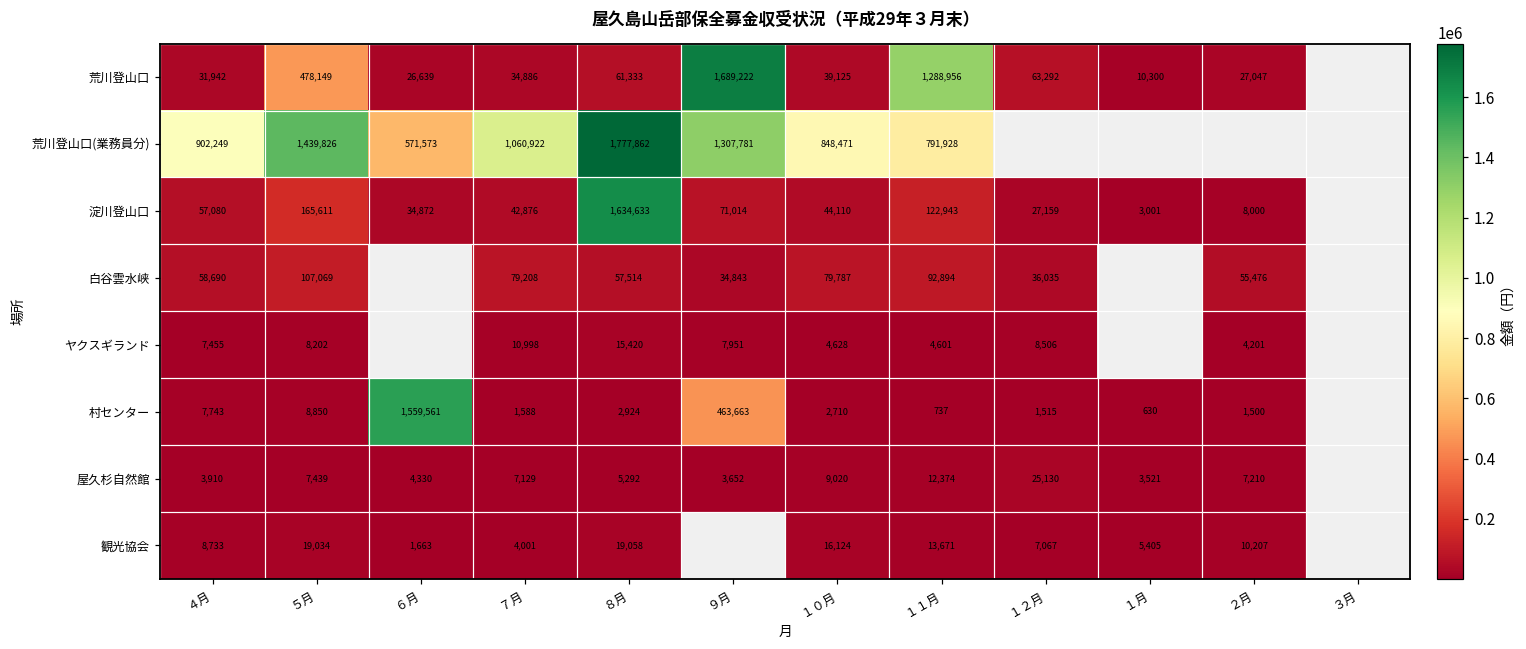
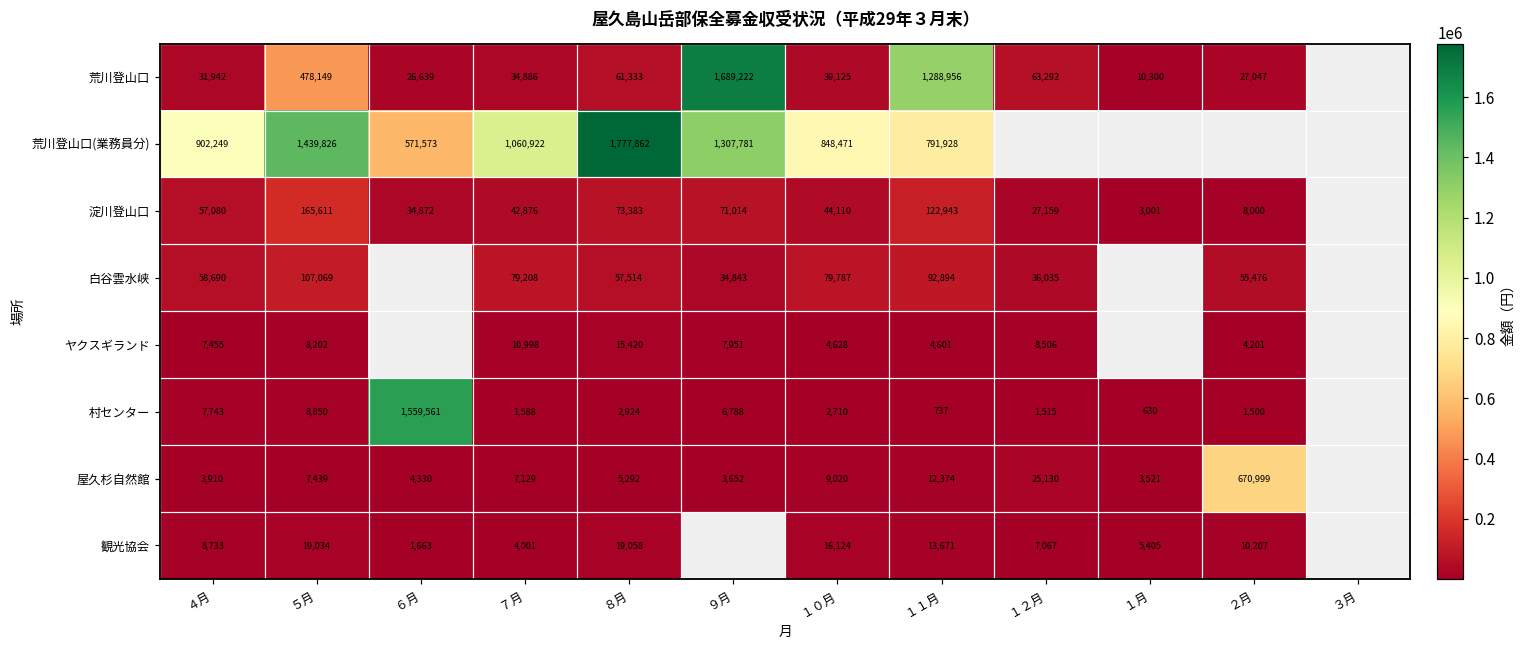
淀川登山口, ８月: 1,634,633 -> 73,383
村センター, ９月: 463,663 -> 6,788
屋久杉自然館, ２月: 7,210 -> 670,999
